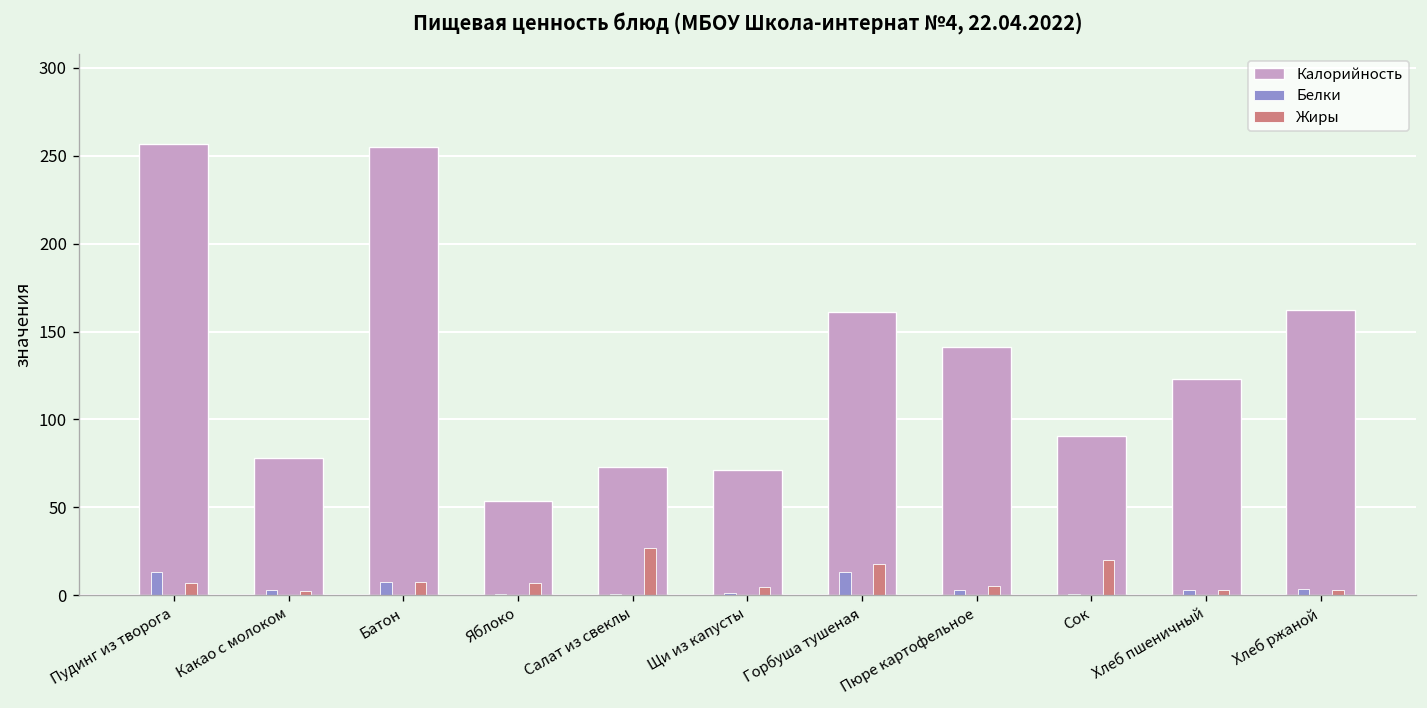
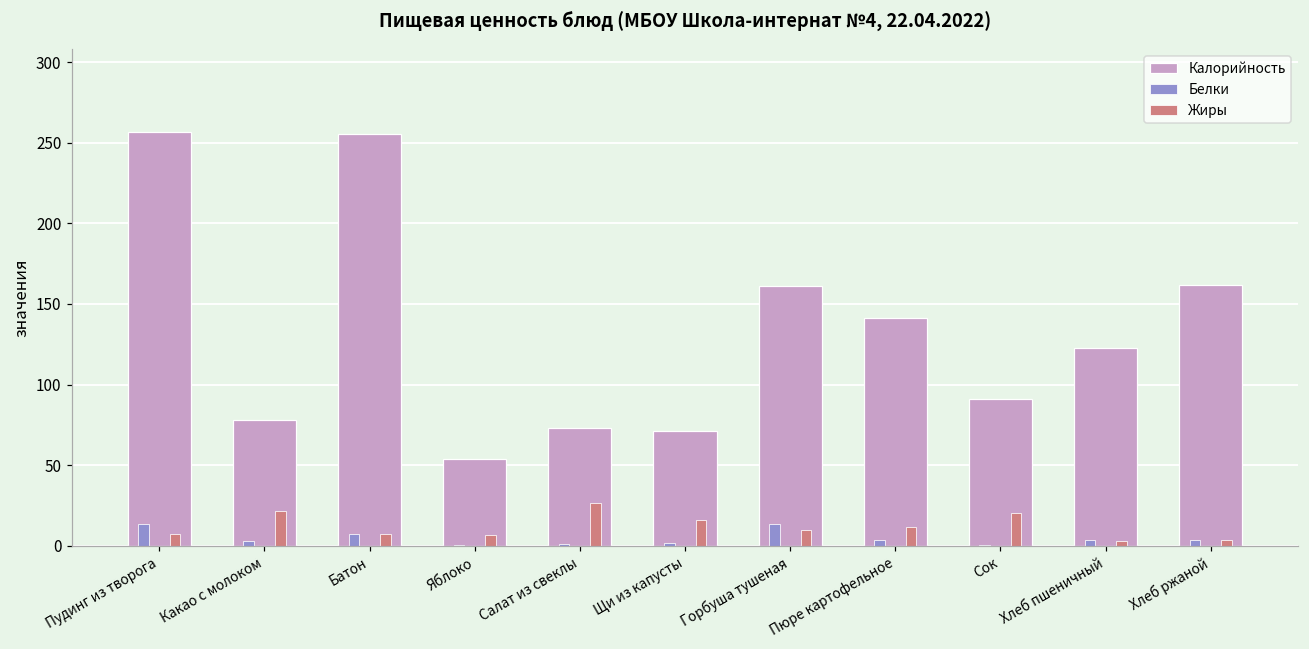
Жиры, Какао с молоком: 2 -> 22
Жиры, Щи из капусты: 5 -> 16
Жиры, Горбуша тушеная: 18 -> 10
Жиры, Пюре картофельное: 5 -> 11
